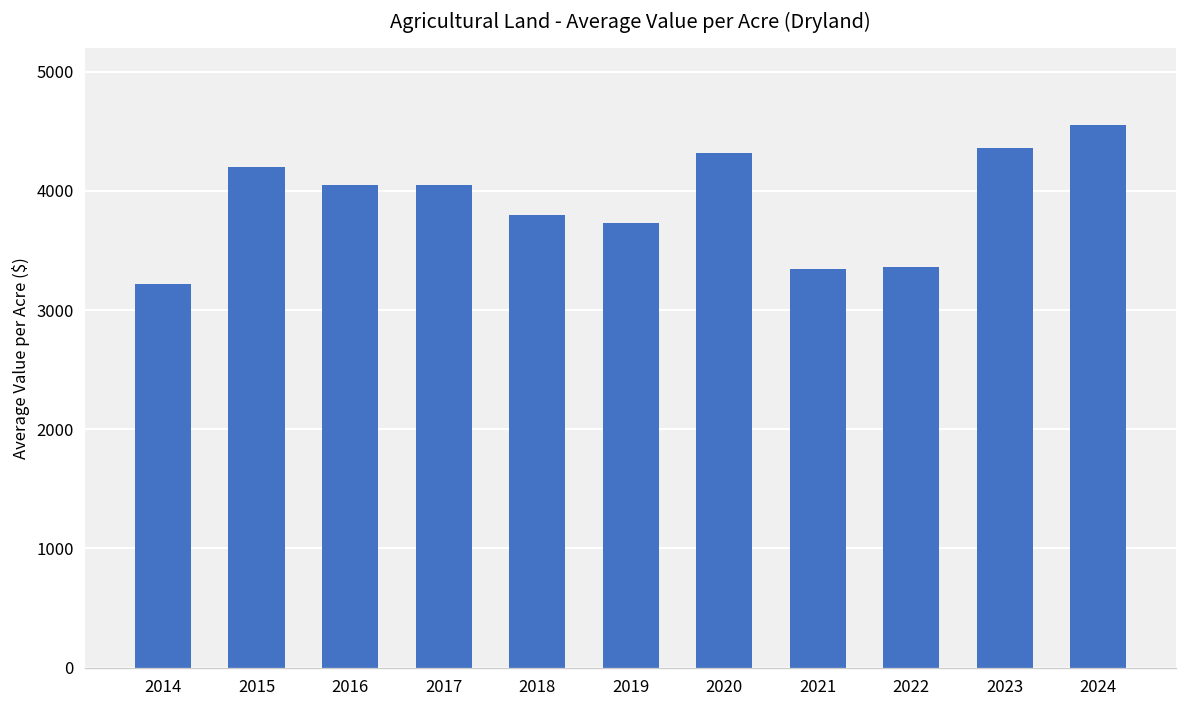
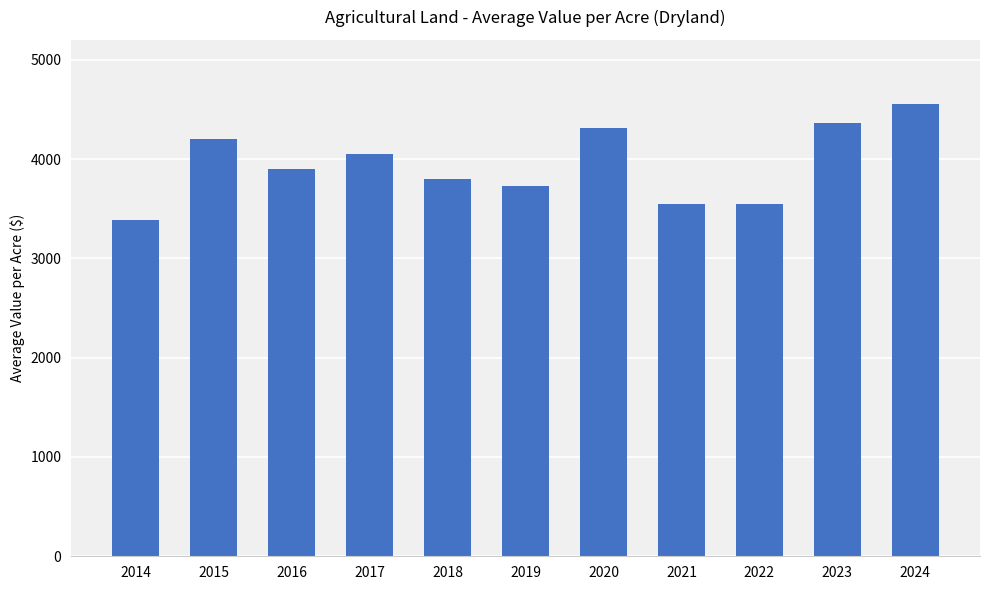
2014: 3200 -> 3400
2016: 4000 -> 3900
2021: 3300 -> 3500
2022: 3400 -> 3500
